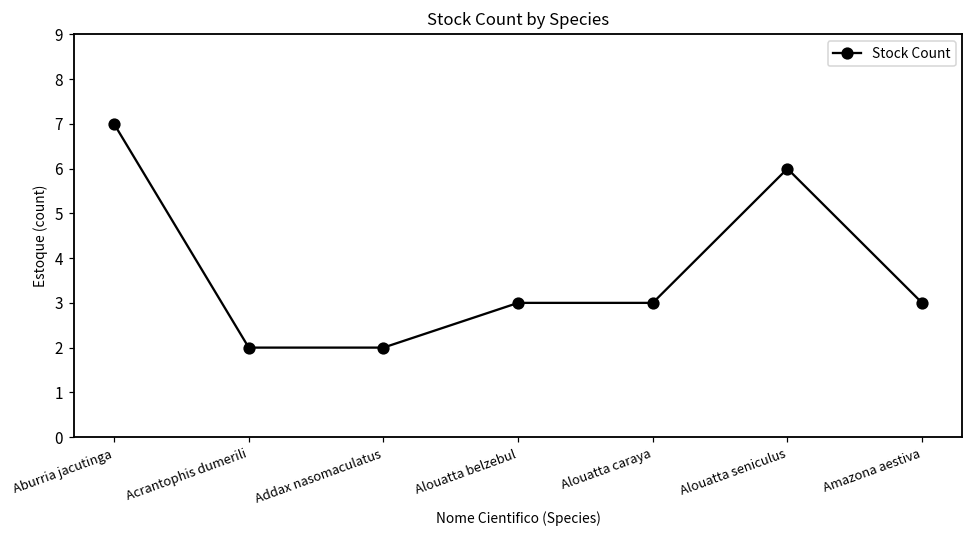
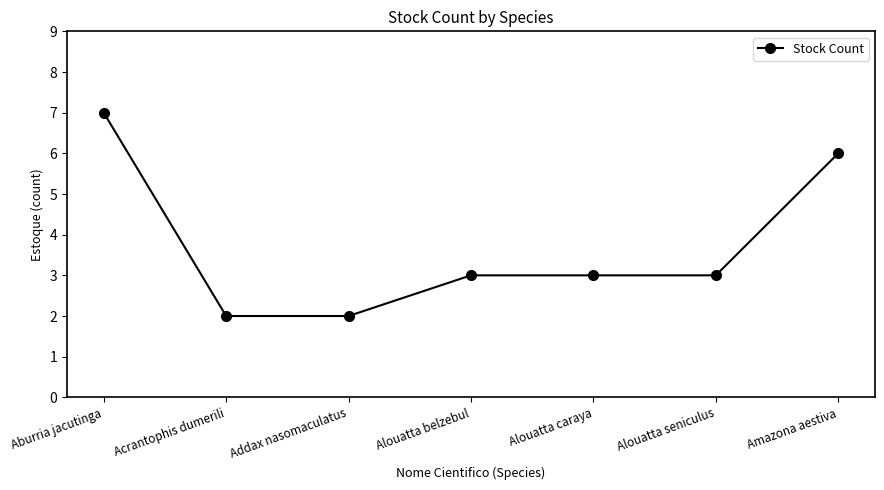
Alouatta seniculus: 6 -> 3
Amazona aestiva: 3 -> 6
